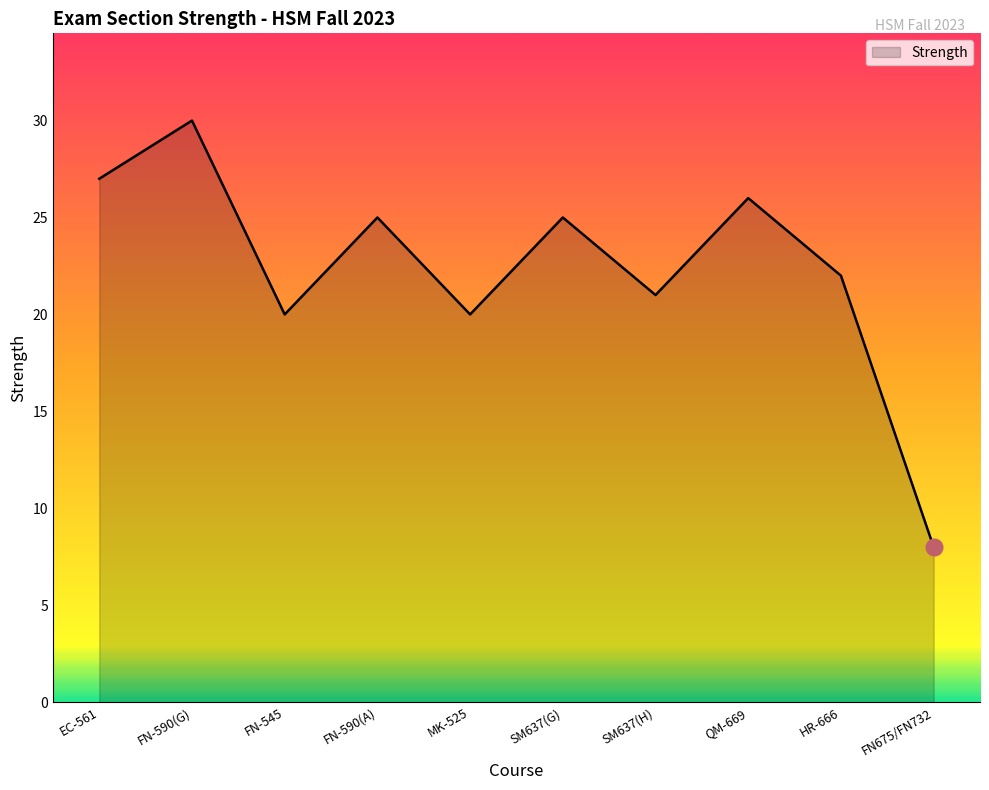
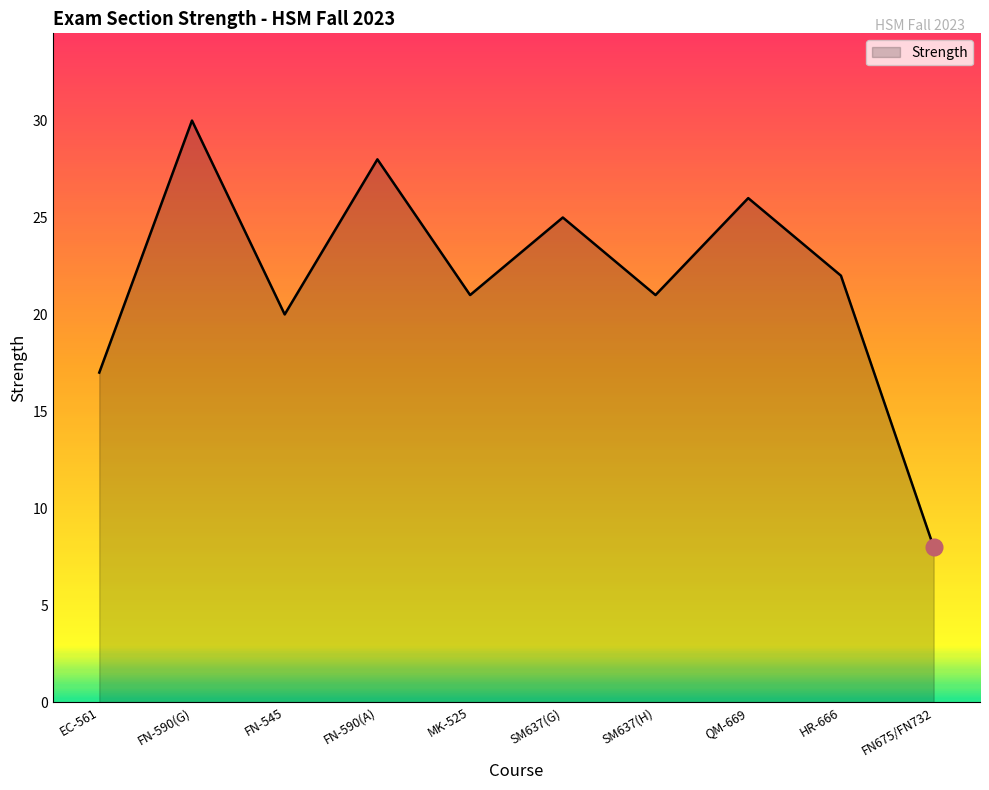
Strength, EC-561: 27 -> 17
Strength, FN-590(A): 25 -> 28
Strength, MK-525: 20 -> 21
